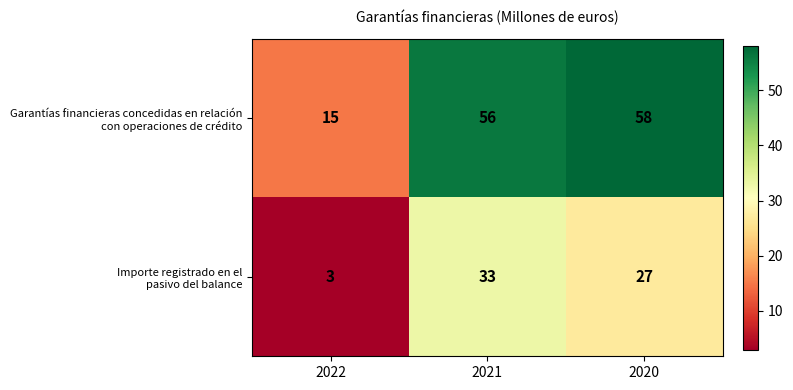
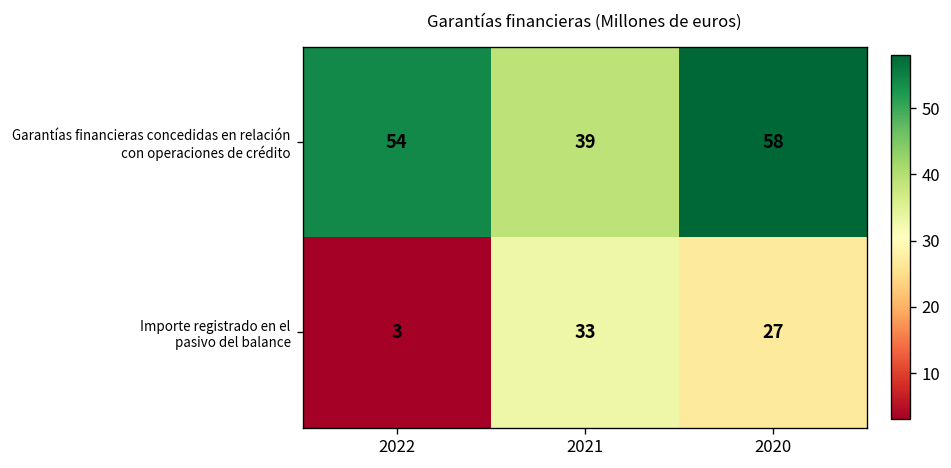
Garantías financieras concedidas en relación con operaciones de crédito, 2022: 15 -> 54
Garantías financieras concedidas en relación con operaciones de crédito, 2021: 56 -> 39
